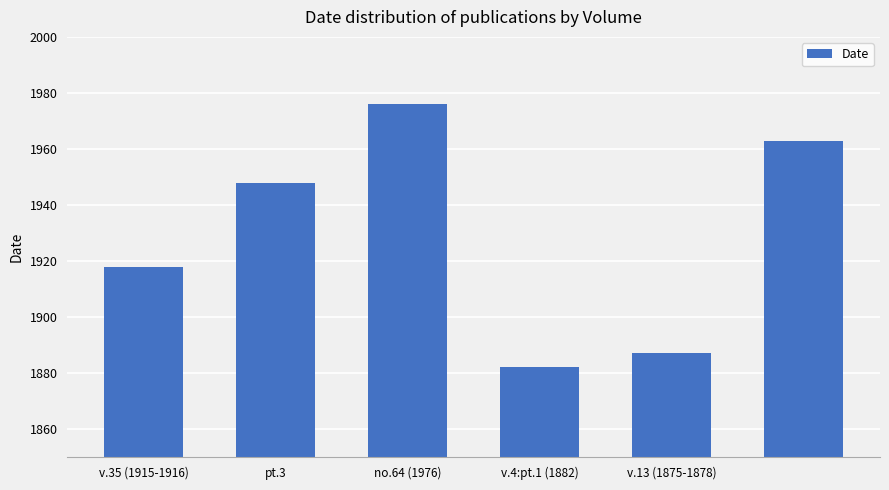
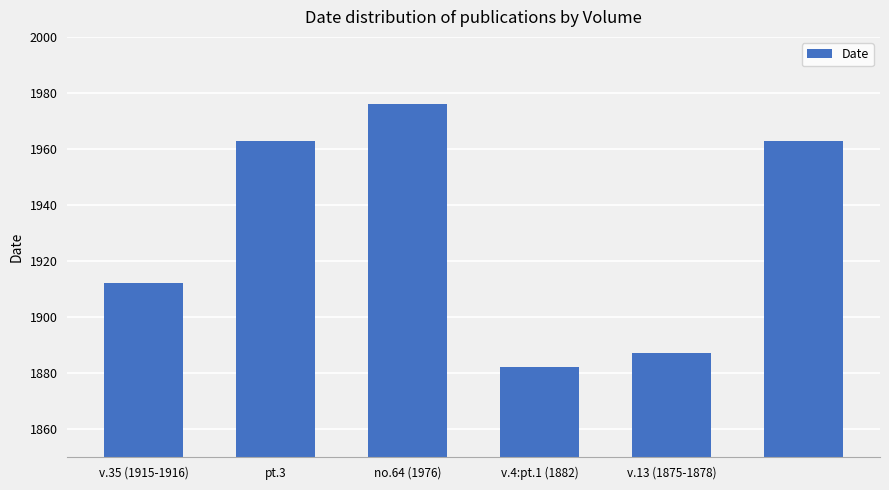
v.35 (1915-1916): 1918 -> 1912
pt.3: 1948 -> 1963
